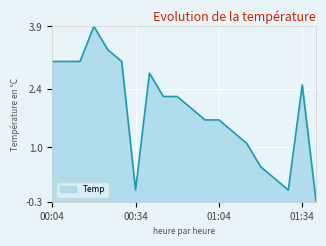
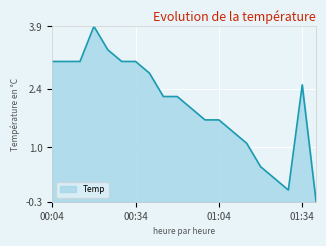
00:34: 0.0 -> 3.1
